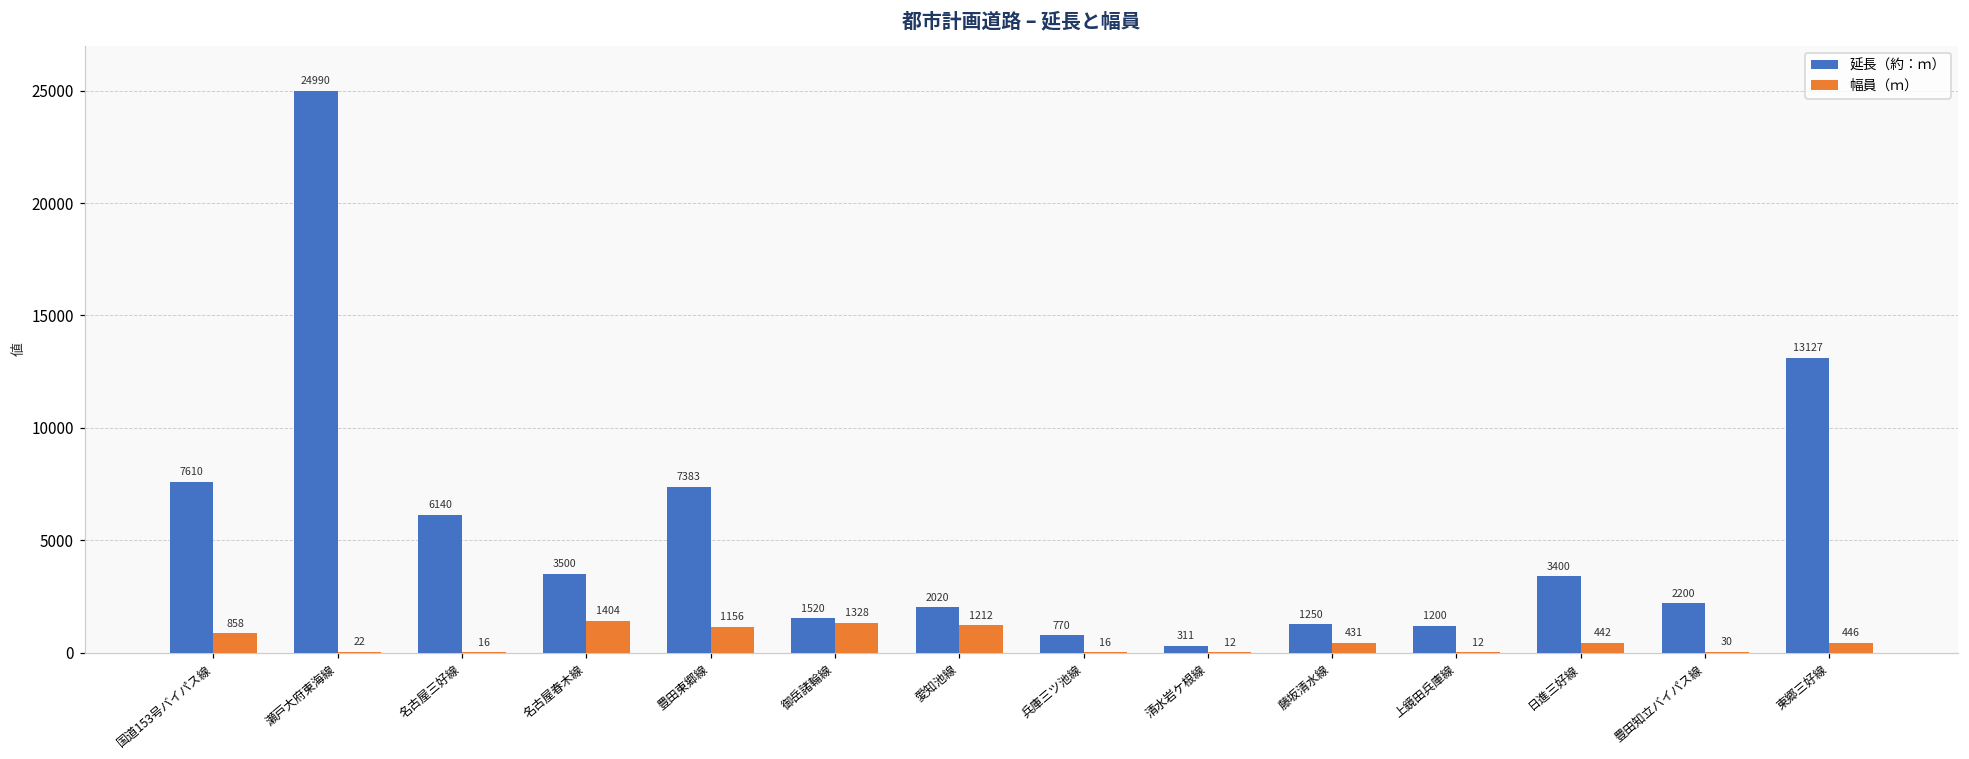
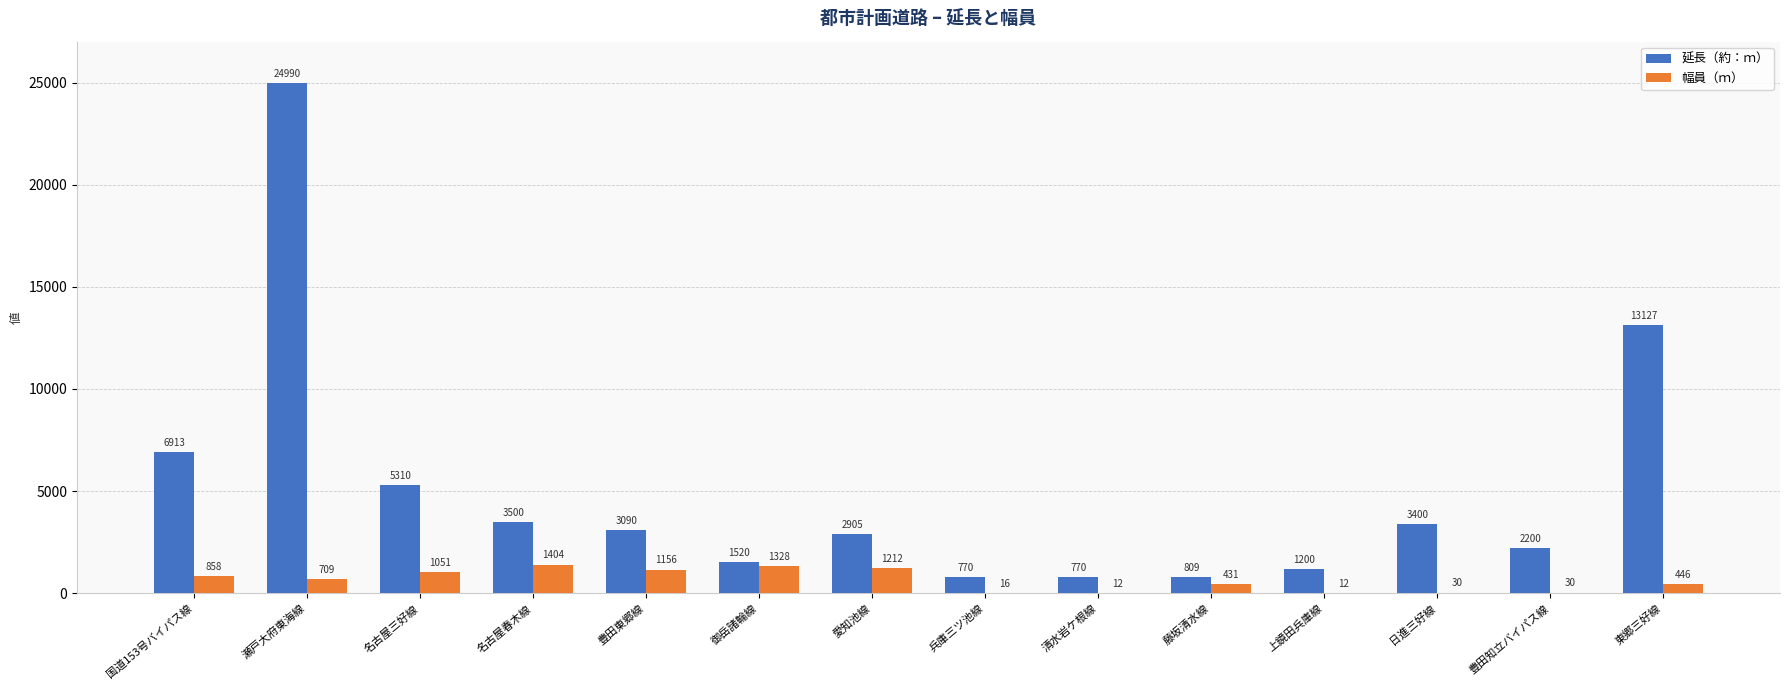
延長（約：ｍ）, 国道153号バイパス線: 7610 -> 6913
幅員（ｍ）, 瀬戸大府東海線: 22 -> 709
延長（約：ｍ）, 名古屋三好線: 6140 -> 5310
幅員（ｍ）, 名古屋三好線: 16 -> 1051
延長（約：ｍ）, 豊田東郷線: 7383 -> 3090
延長（約：ｍ）, 愛知池線: 2020 -> 2905
延長（約：ｍ）, 清水岩ケ根線: 311 -> 770
延長（約：ｍ）, 藤坂清水線: 1250 -> 809
幅員（ｍ）, 日進三好線: 442 -> 30
